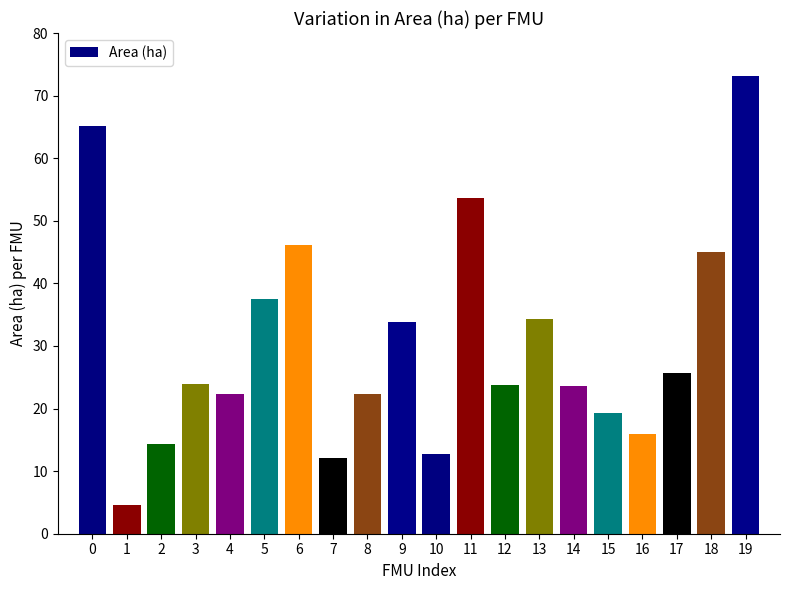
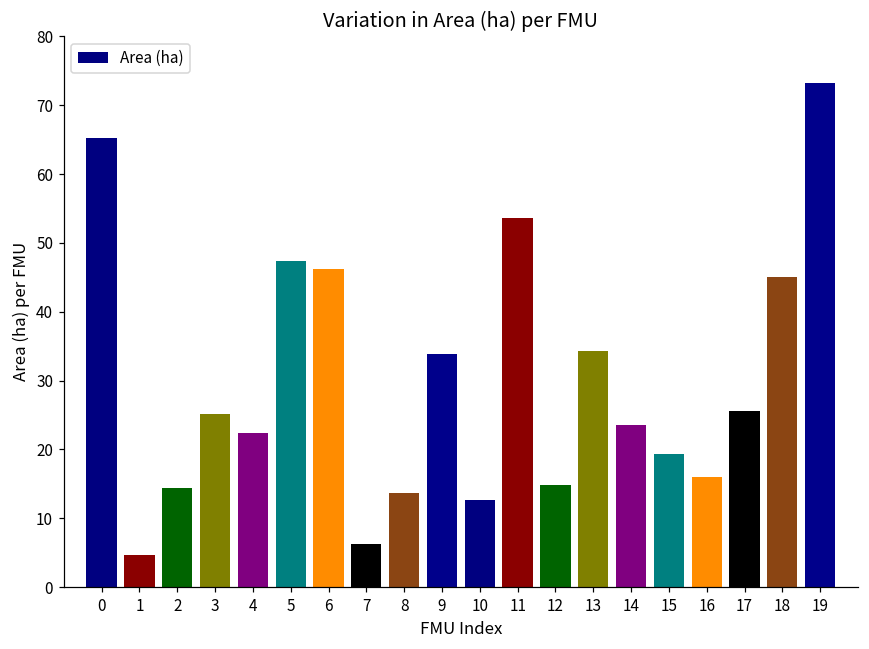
3: 24 -> 25
5: 38 -> 47
7: 12 -> 6
8: 22 -> 14
12: 24 -> 15
